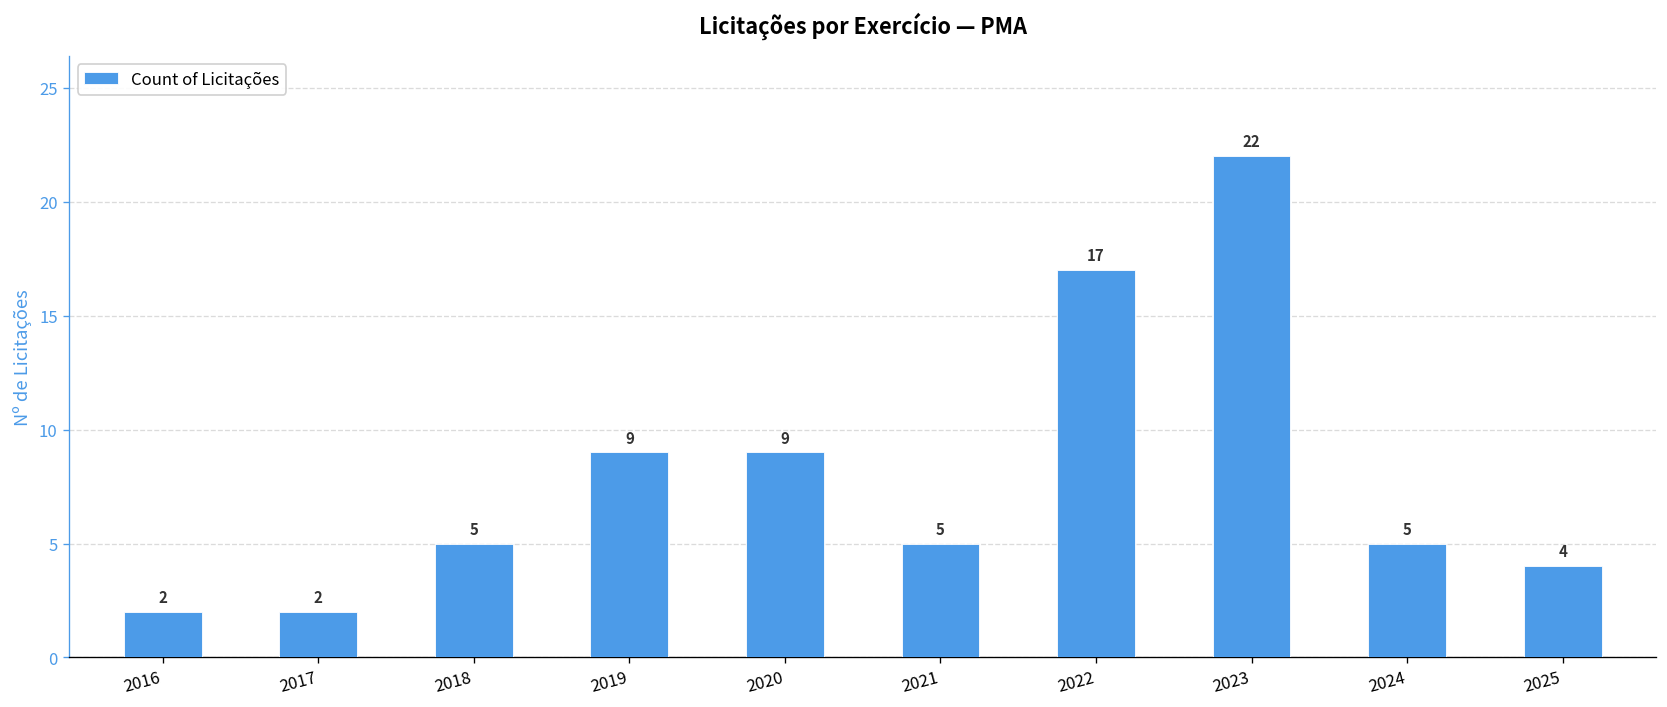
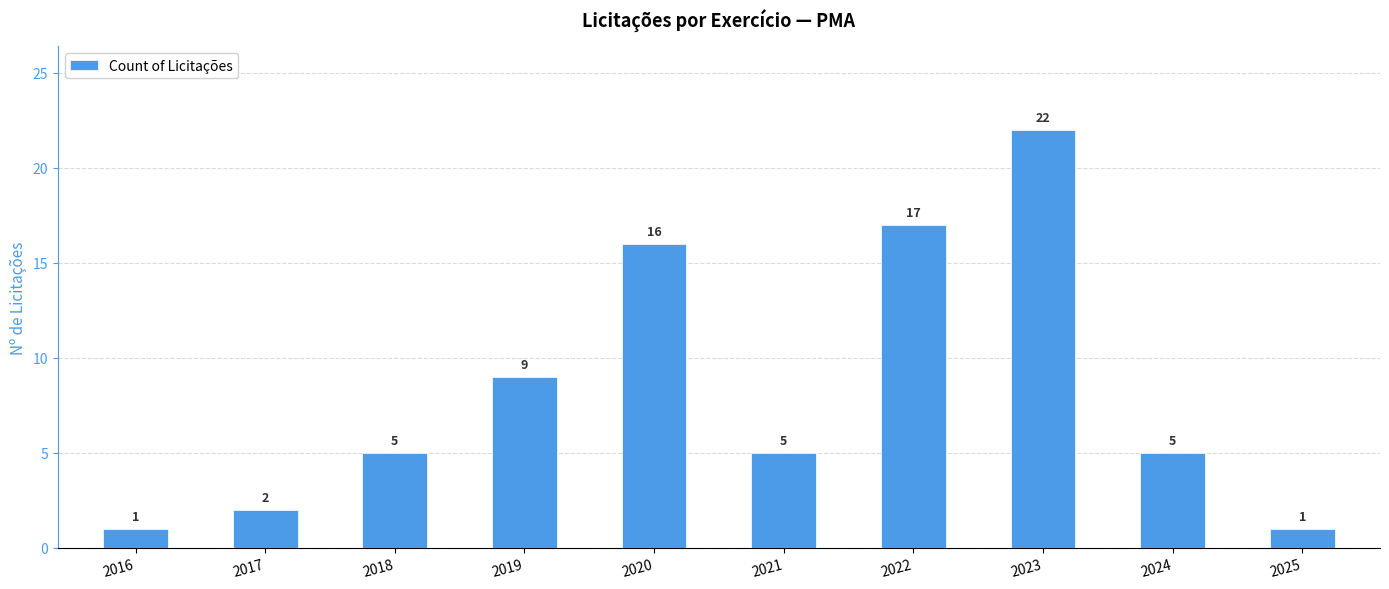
2016: 2 -> 1
2020: 9 -> 16
2025: 4 -> 1
